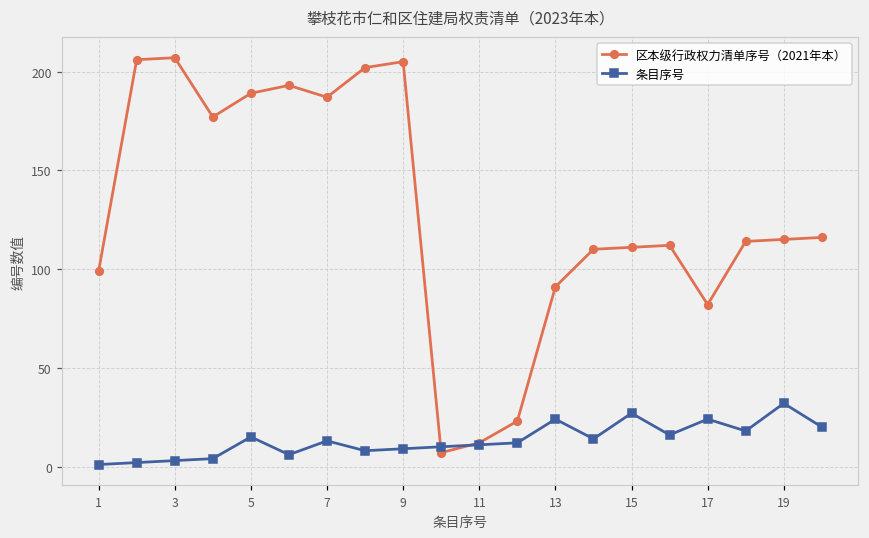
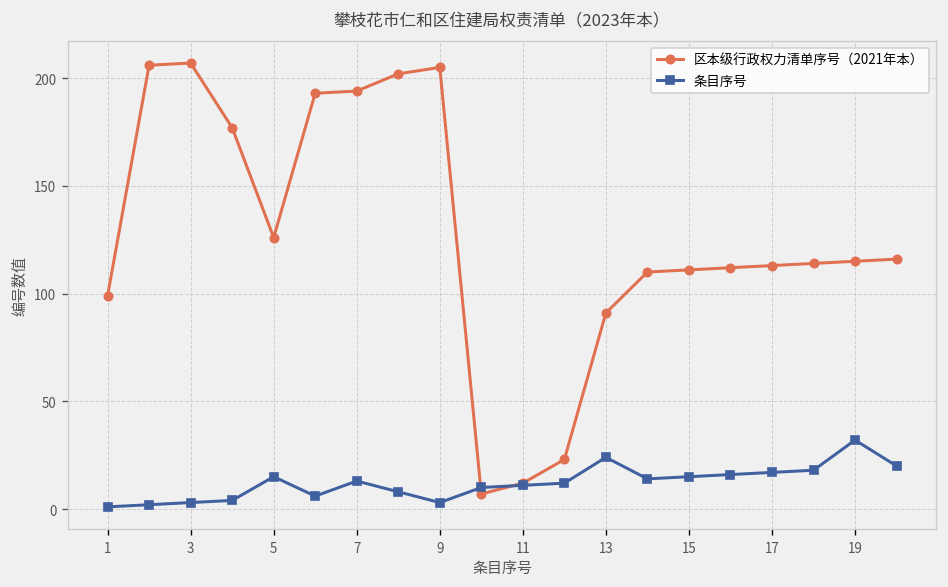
区本级行政权力清单序号（2021年本）, 5: 189 -> 126
区本级行政权力清单序号（2021年本）, 7: 187 -> 194
条目序号, 9: 9 -> 3
条目序号, 15: 27 -> 15
区本级行政权力清单序号（2021年本）, 17: 82 -> 113
条目序号, 17: 24 -> 17
